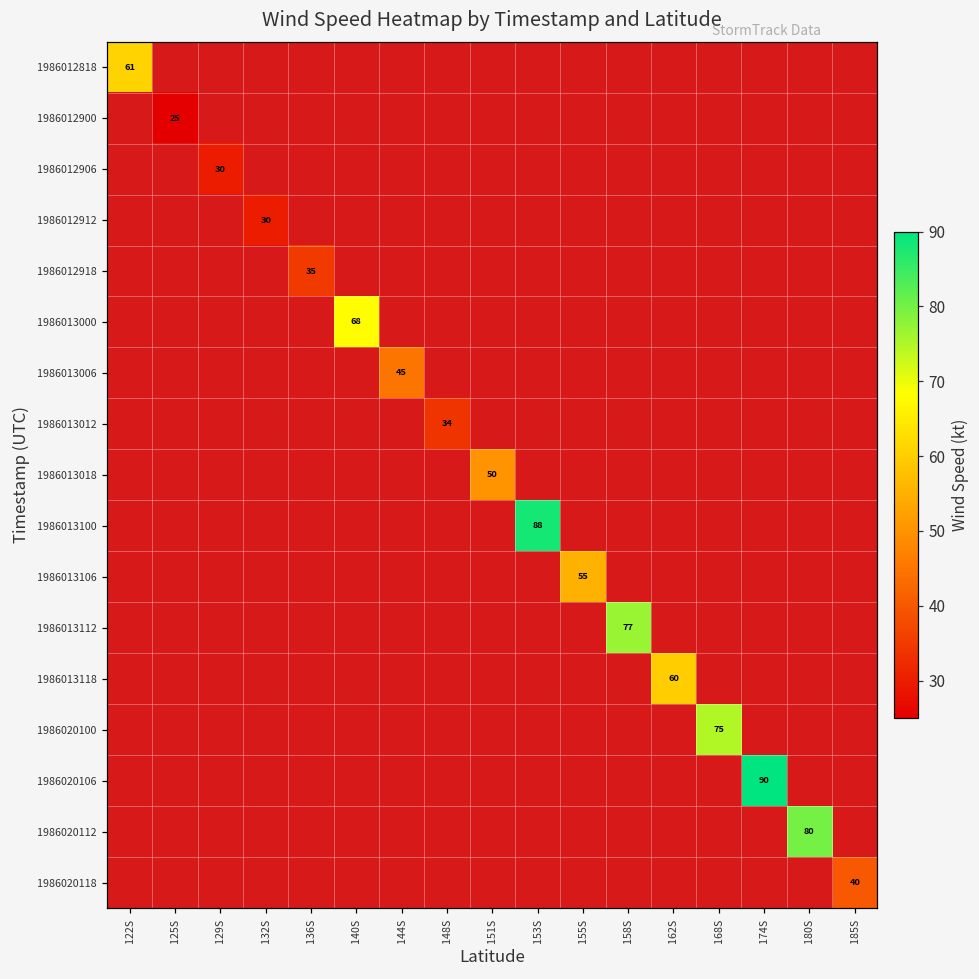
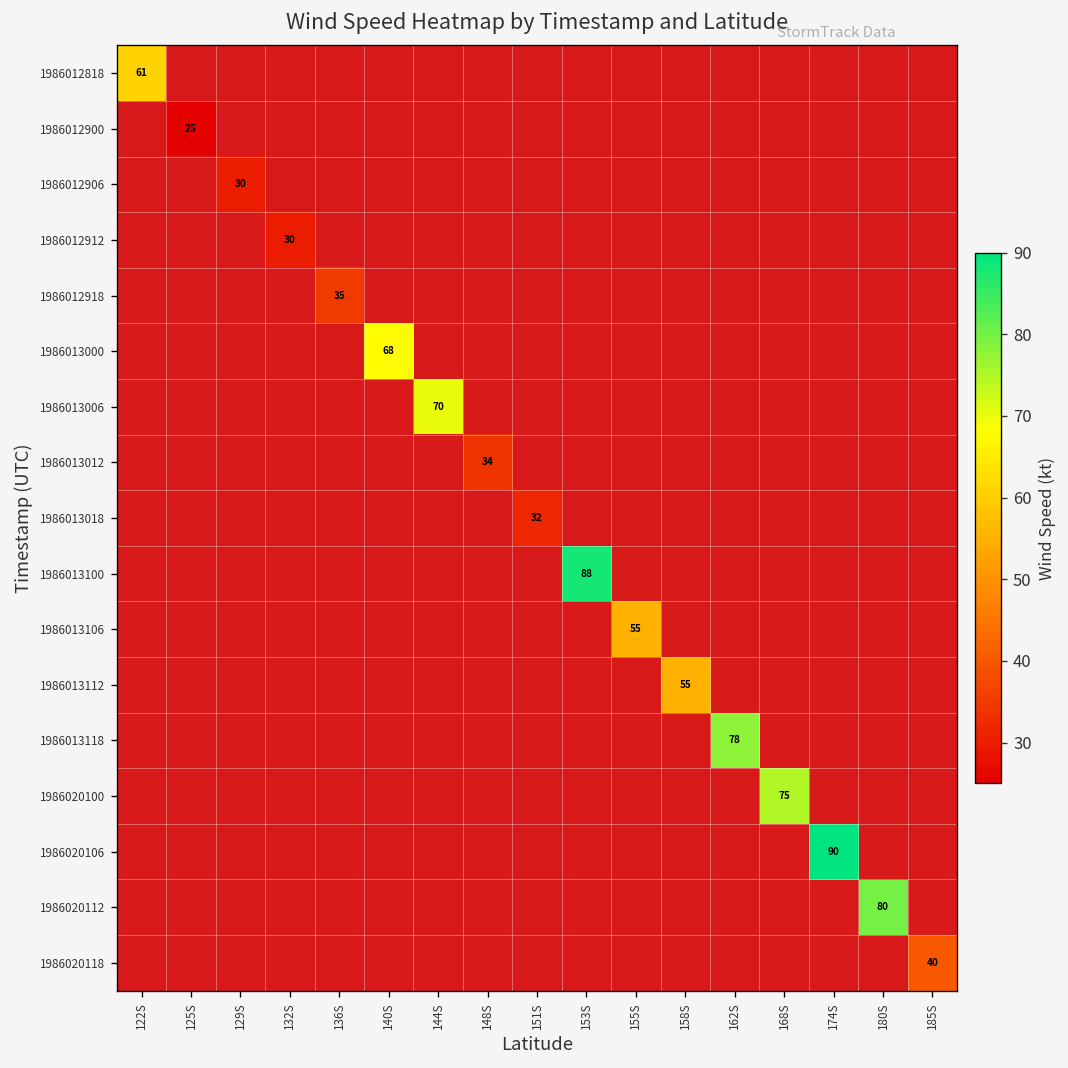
1986013006, 144S: 45 -> 70
1986013018, 151S: 50 -> 32
1986013112, 158S: 77 -> 55
1986013118, 162S: 60 -> 78
